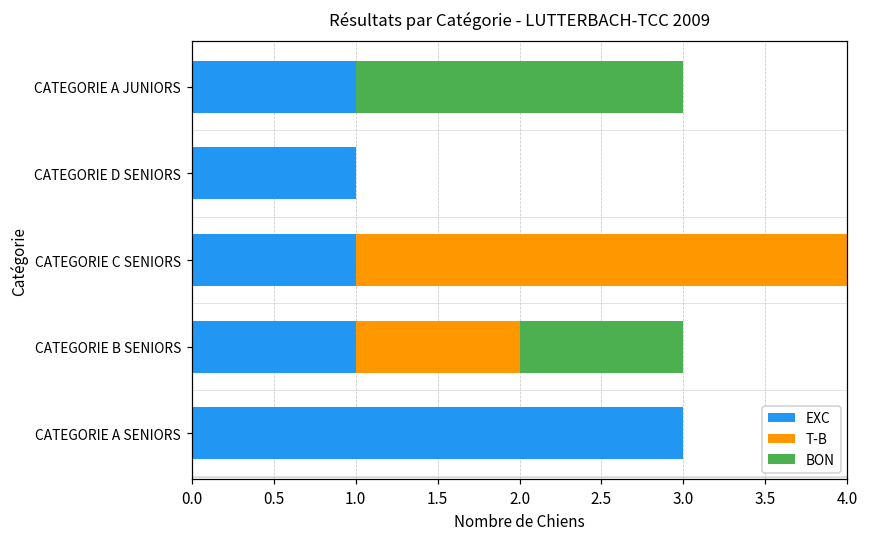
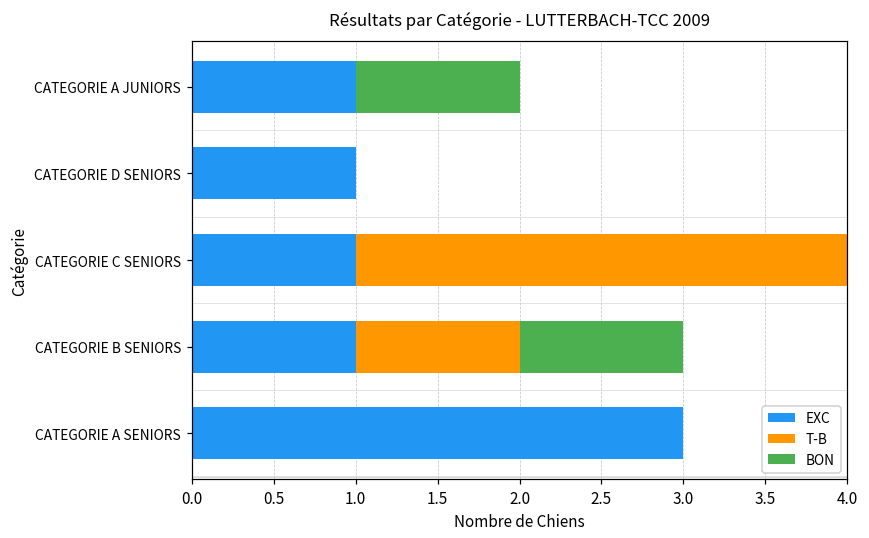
BON, CATEGORIE A JUNIORS: 2 -> 1
